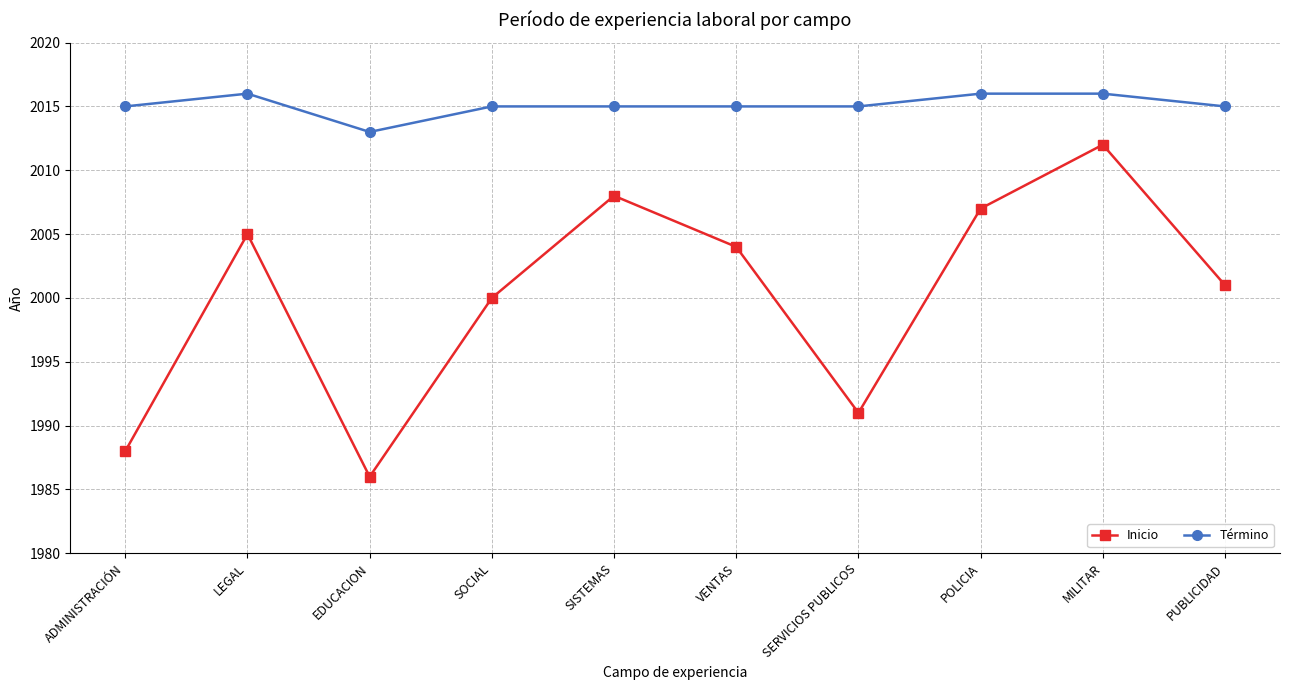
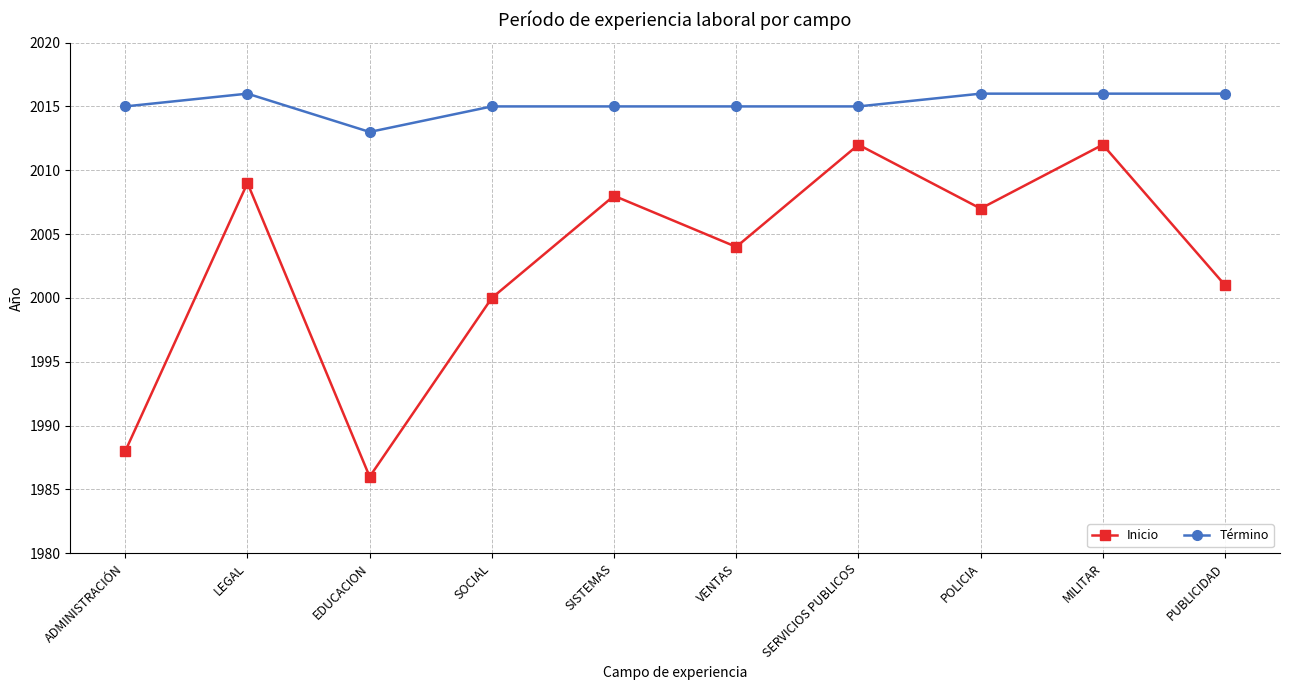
Inicio, LEGAL: 2005 -> 2009
Inicio, SERVICIOS PUBLICOS: 1991 -> 2012
Término, PUBLICIDAD: 2015 -> 2016
